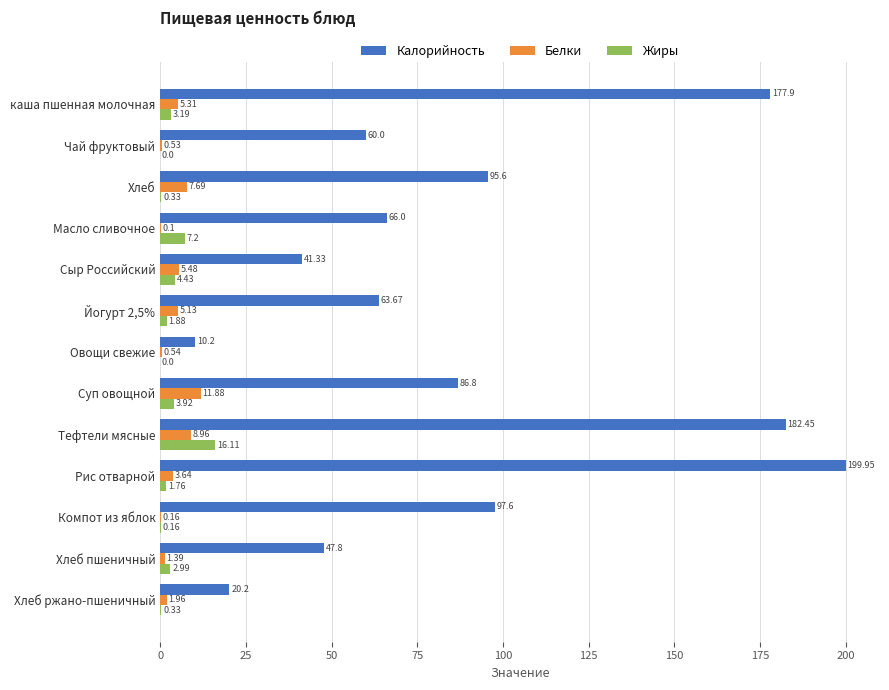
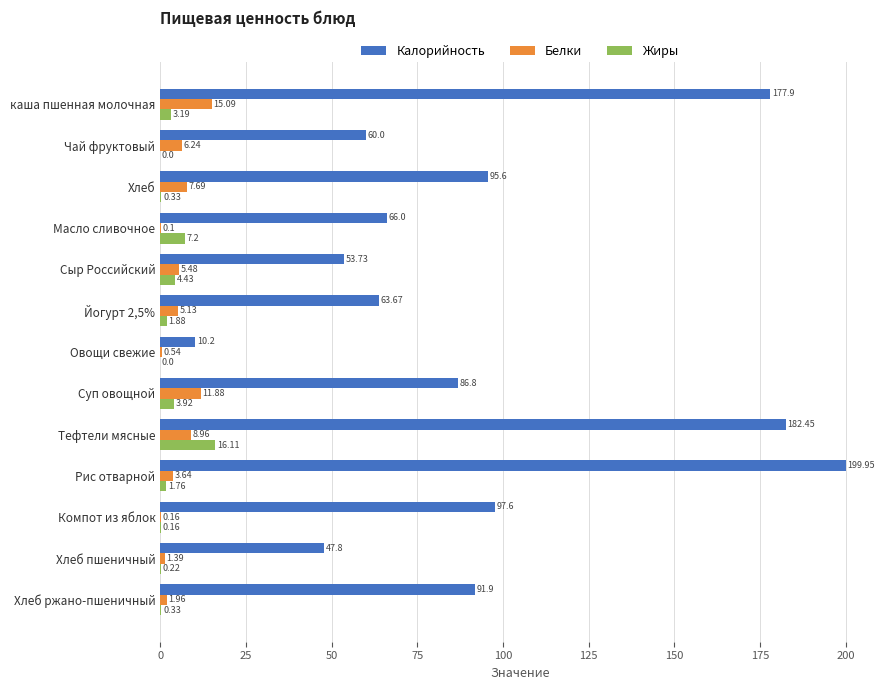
Белки, каша пшенная молочная: 5.31 -> 15.09
Белки, Чай фруктовый: 0.53 -> 6.24
Калорийность, Сыр Российский: 41.33 -> 53.73
Жиры, Хлеб пшеничный: 2.99 -> 0.22
Калорийность, Хлеб ржано-пшеничный: 20.2 -> 91.9
